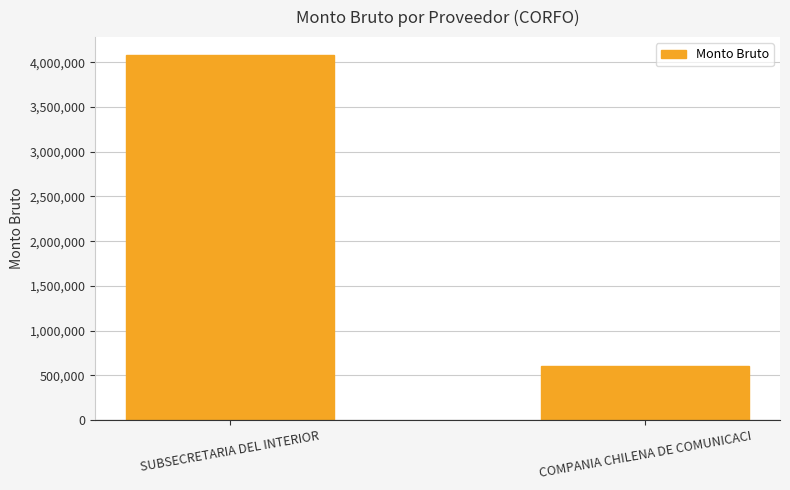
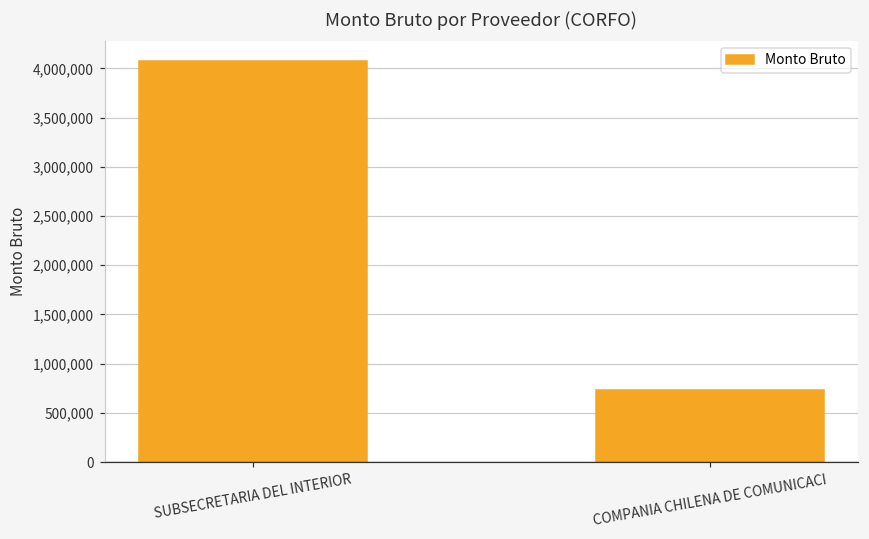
COMPANIA CHILENA DE COMUNICACI: 600,000 -> 700,000
